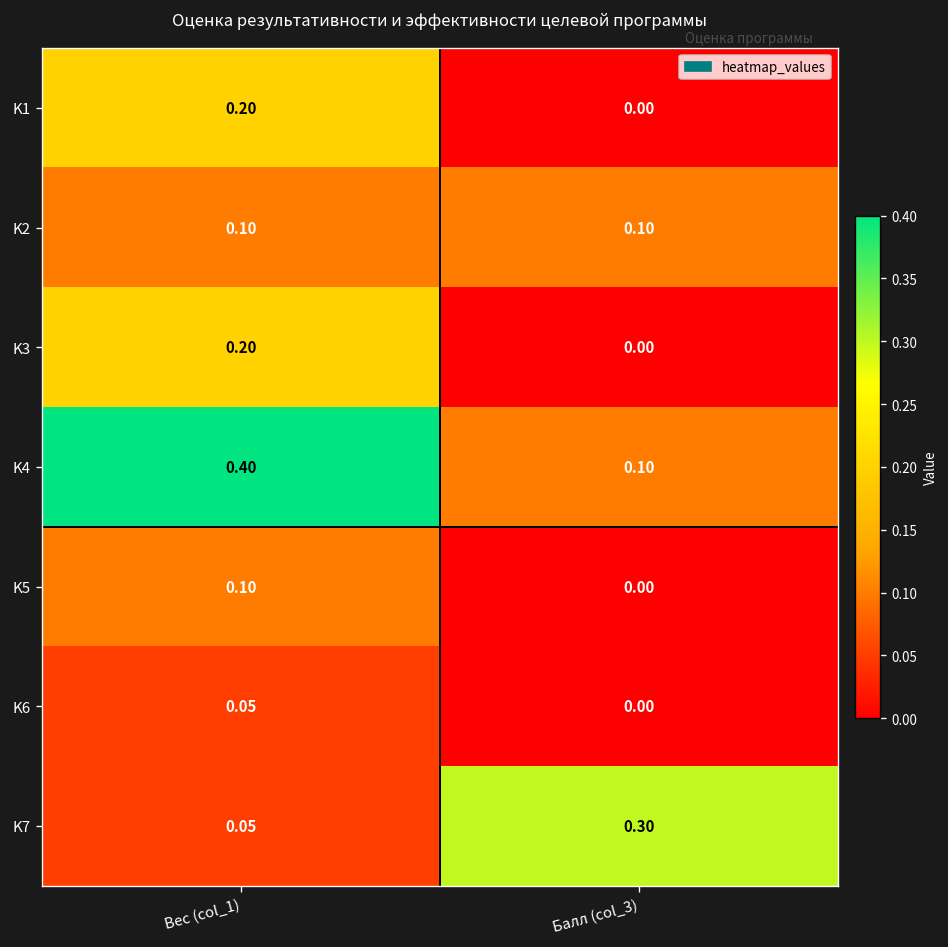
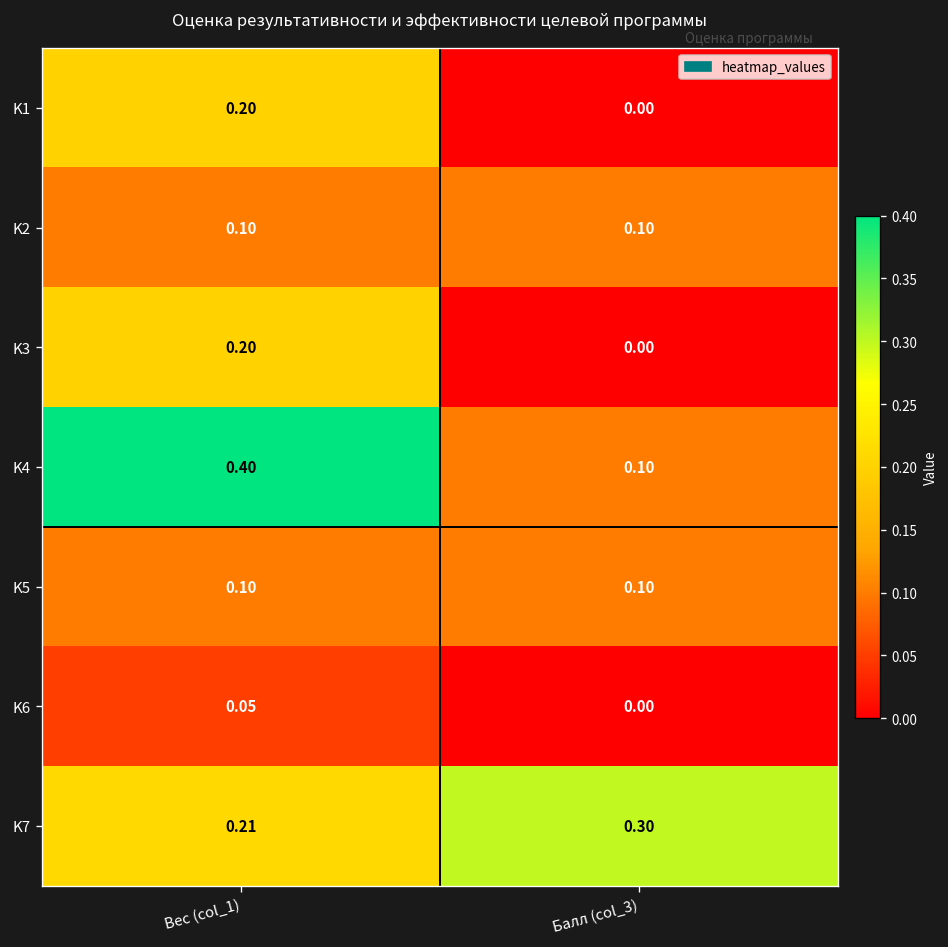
K5, Балл (col_3): 0.00 -> 0.10
K7, Вес (col_1): 0.05 -> 0.21
